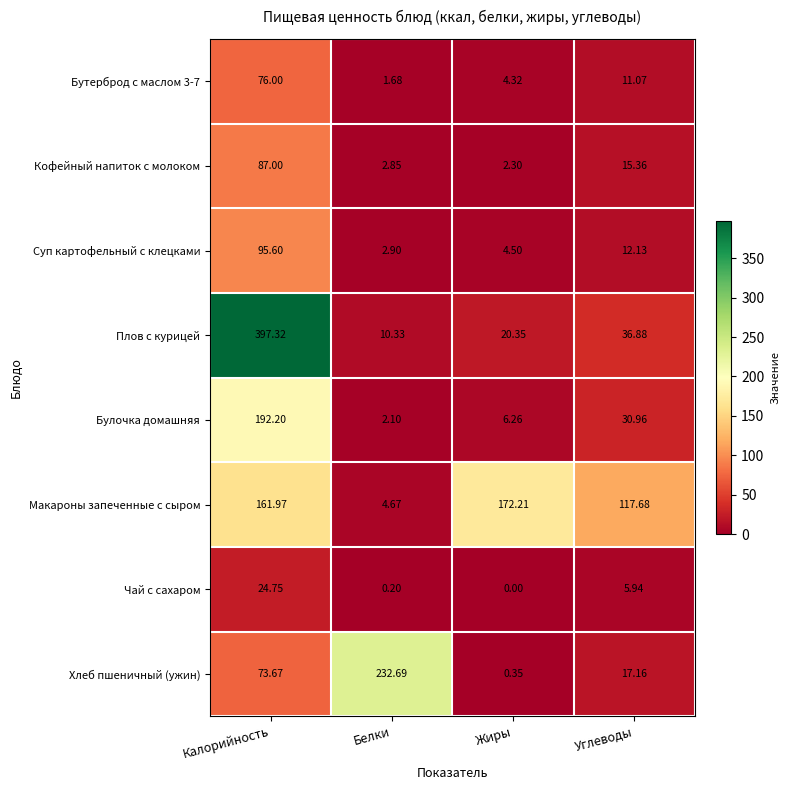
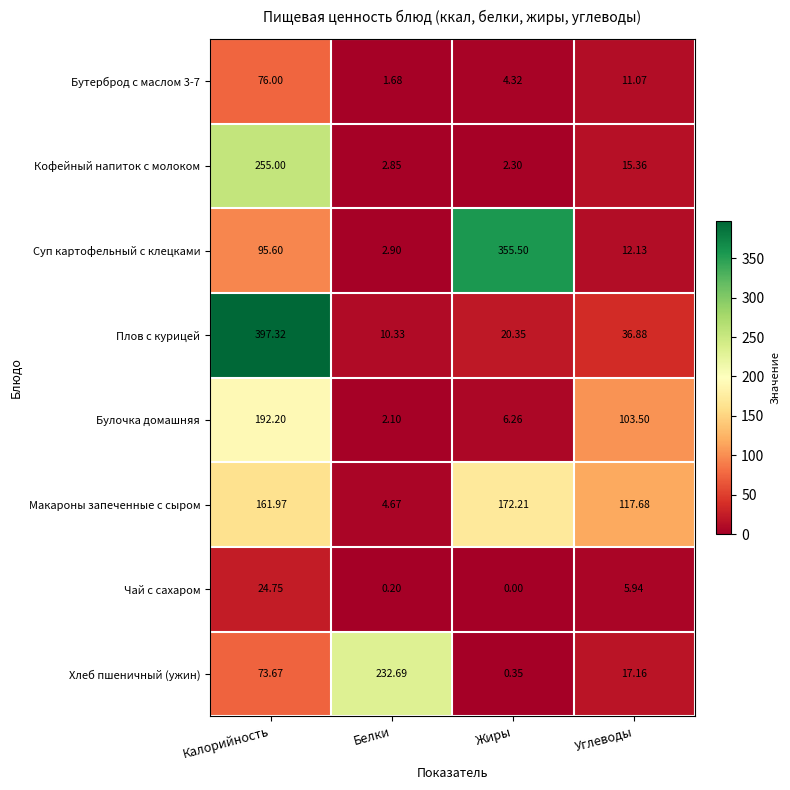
Кофейный напиток с молоком, Калорийность: 87.00 -> 255.00
Суп картофельный с клецками, Жиры: 4.50 -> 355.50
Булочка домашняя, Углеводы: 30.96 -> 103.50
